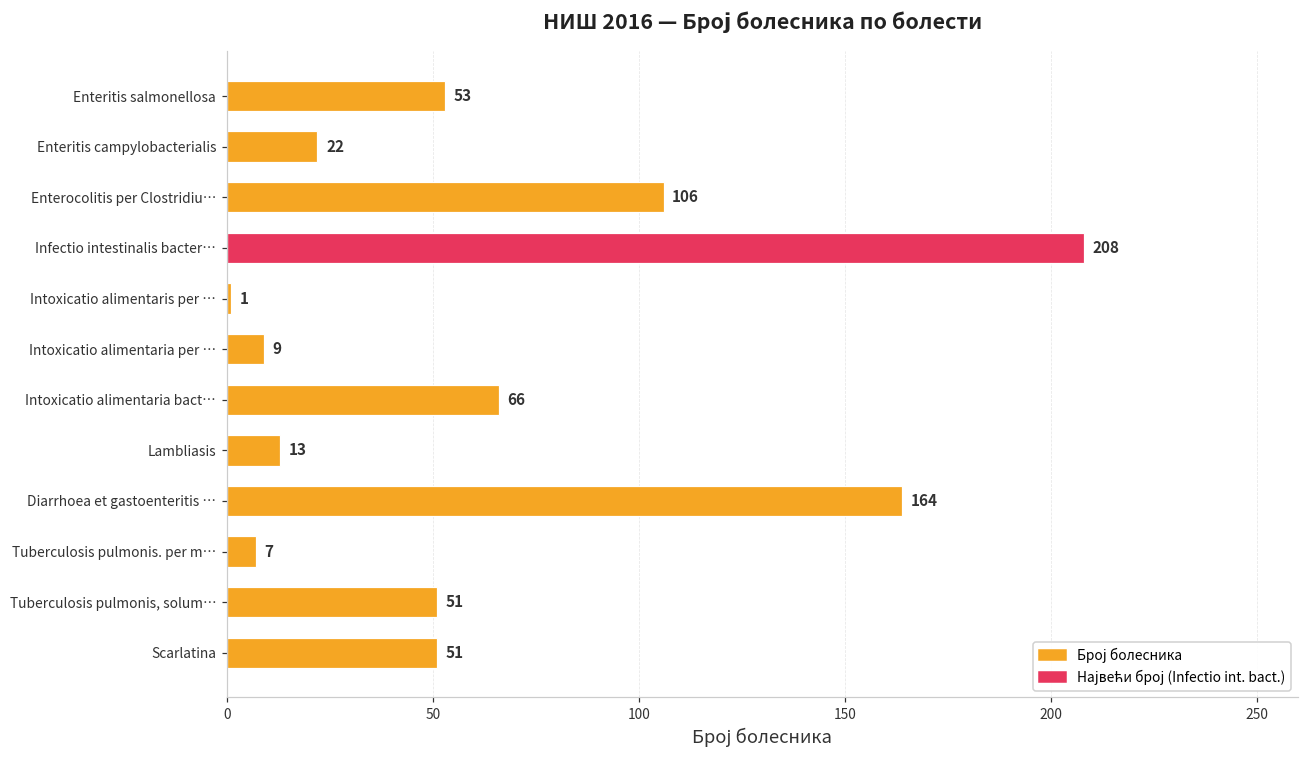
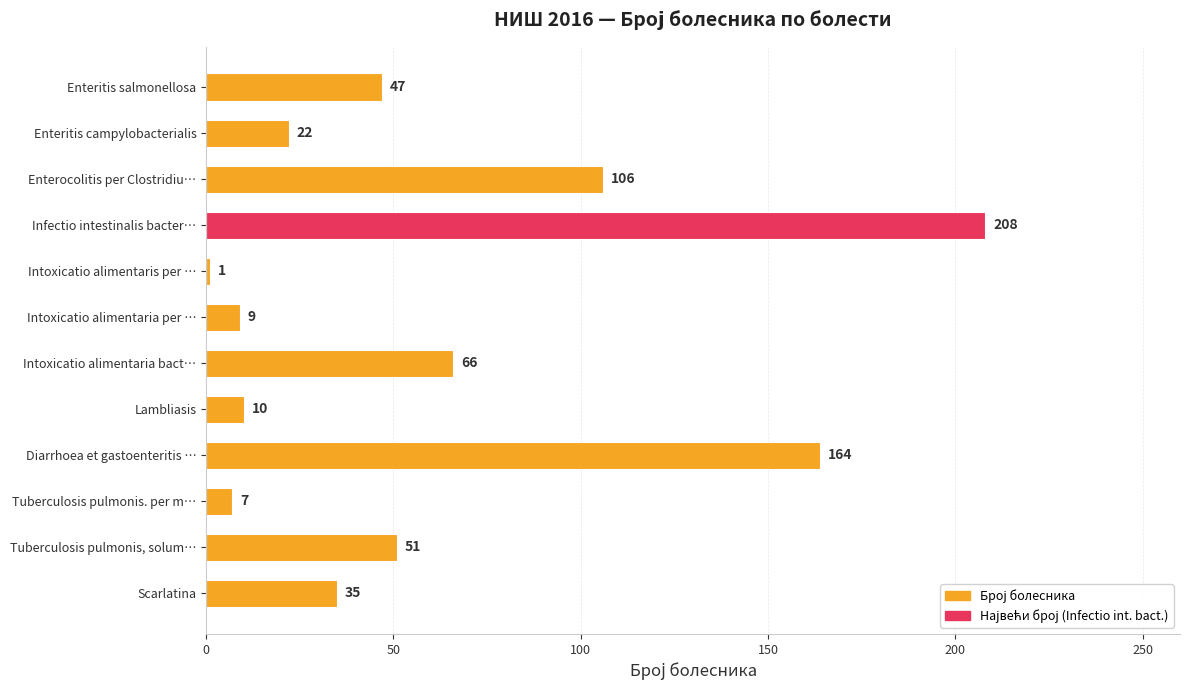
Enteritis salmonellosa: 53 -> 47
Lambliasis: 13 -> 10
Scarlatina: 51 -> 35
